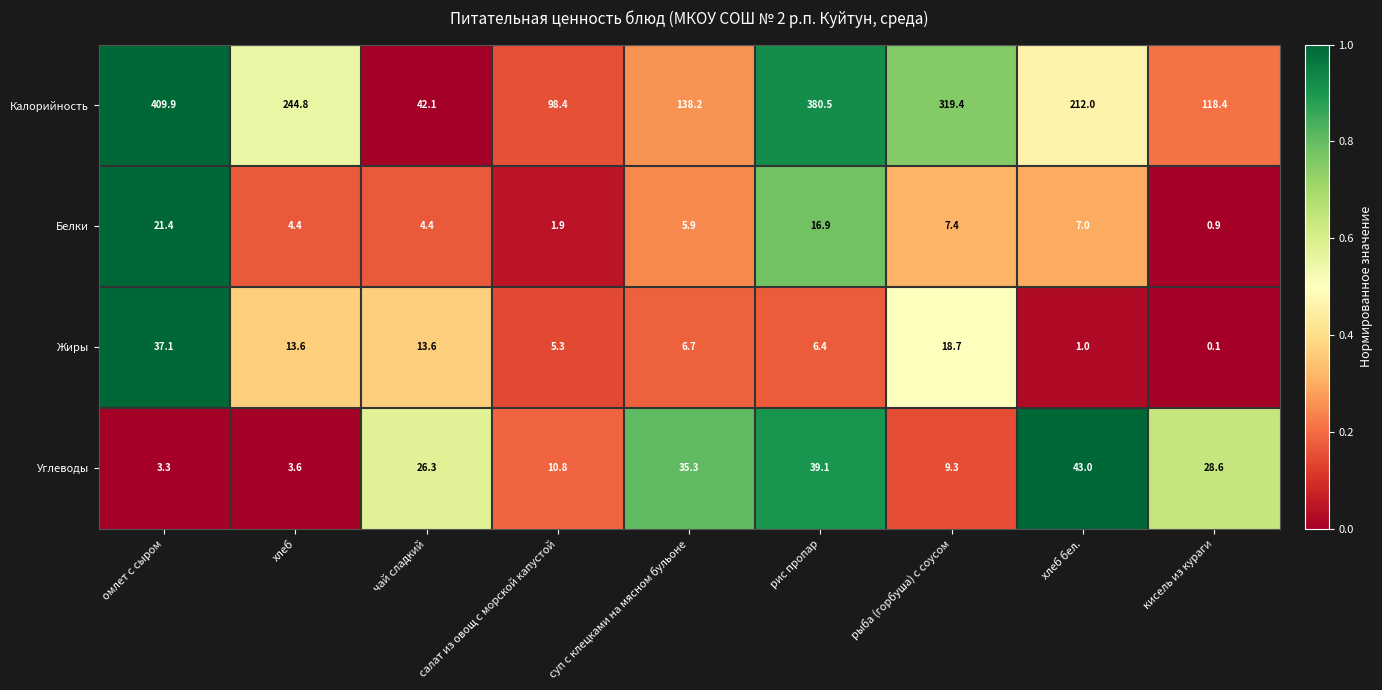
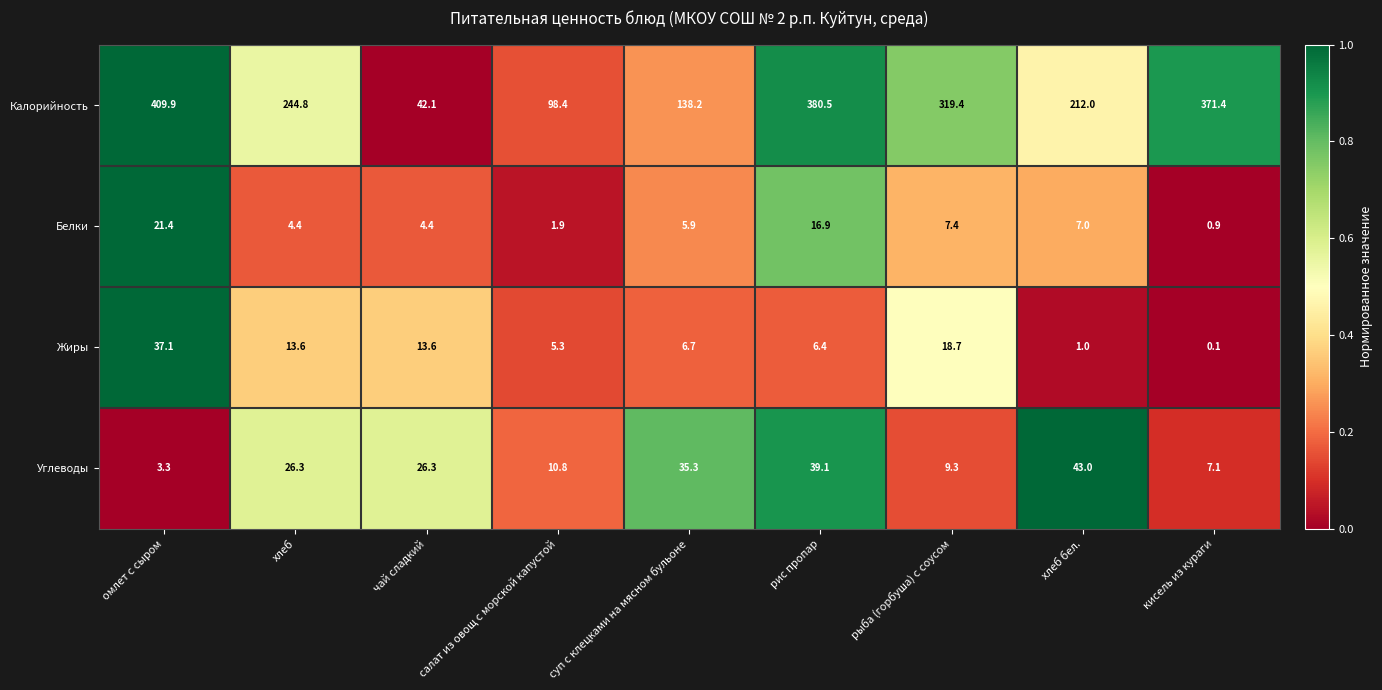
Калорийность, кисель из кураги: 118.4 -> 371.4
Углеводы, хлеб: 3.6 -> 26.3
Углеводы, кисель из кураги: 28.6 -> 7.1
